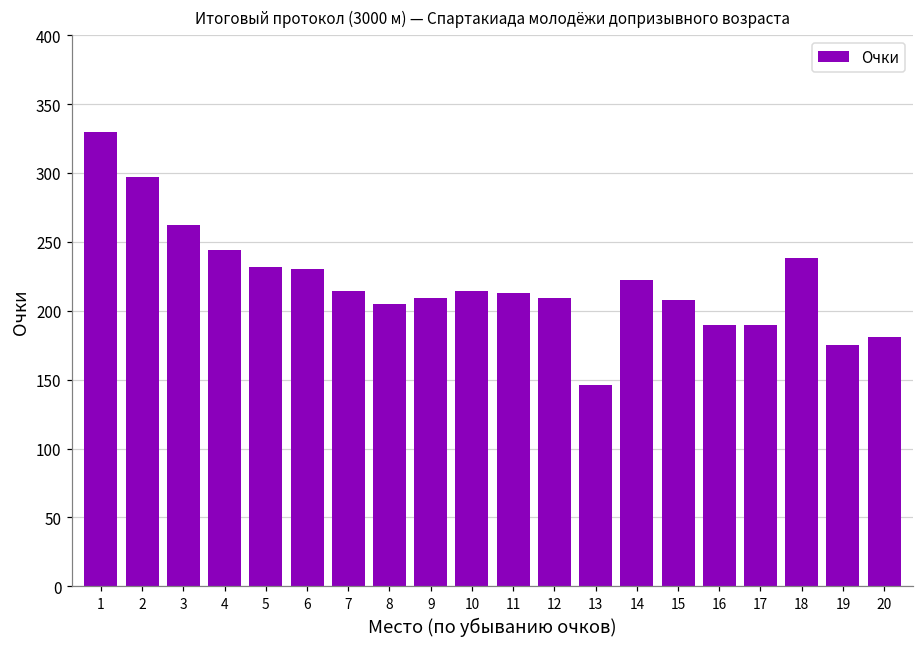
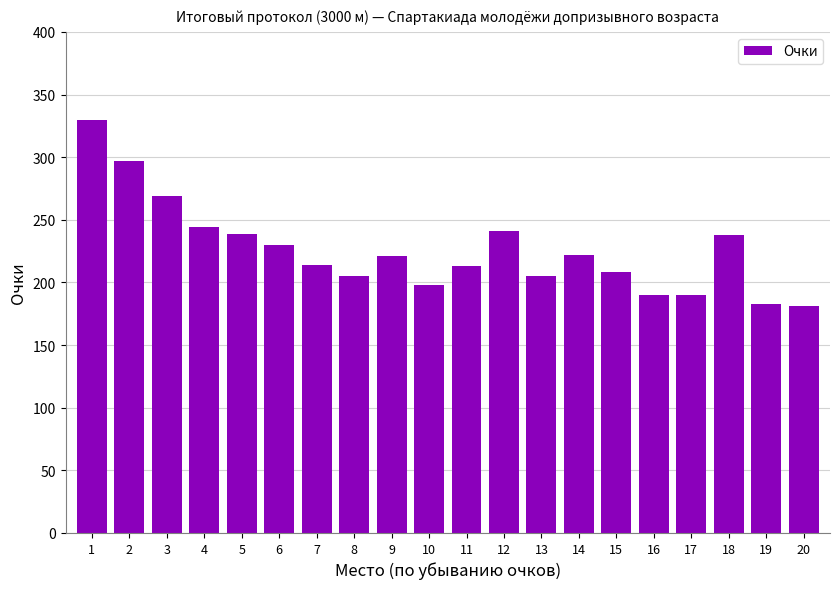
3: 262 -> 269
5: 232 -> 239
9: 209 -> 221
10: 214 -> 198
12: 209 -> 241
13: 146 -> 205
19: 175 -> 183
